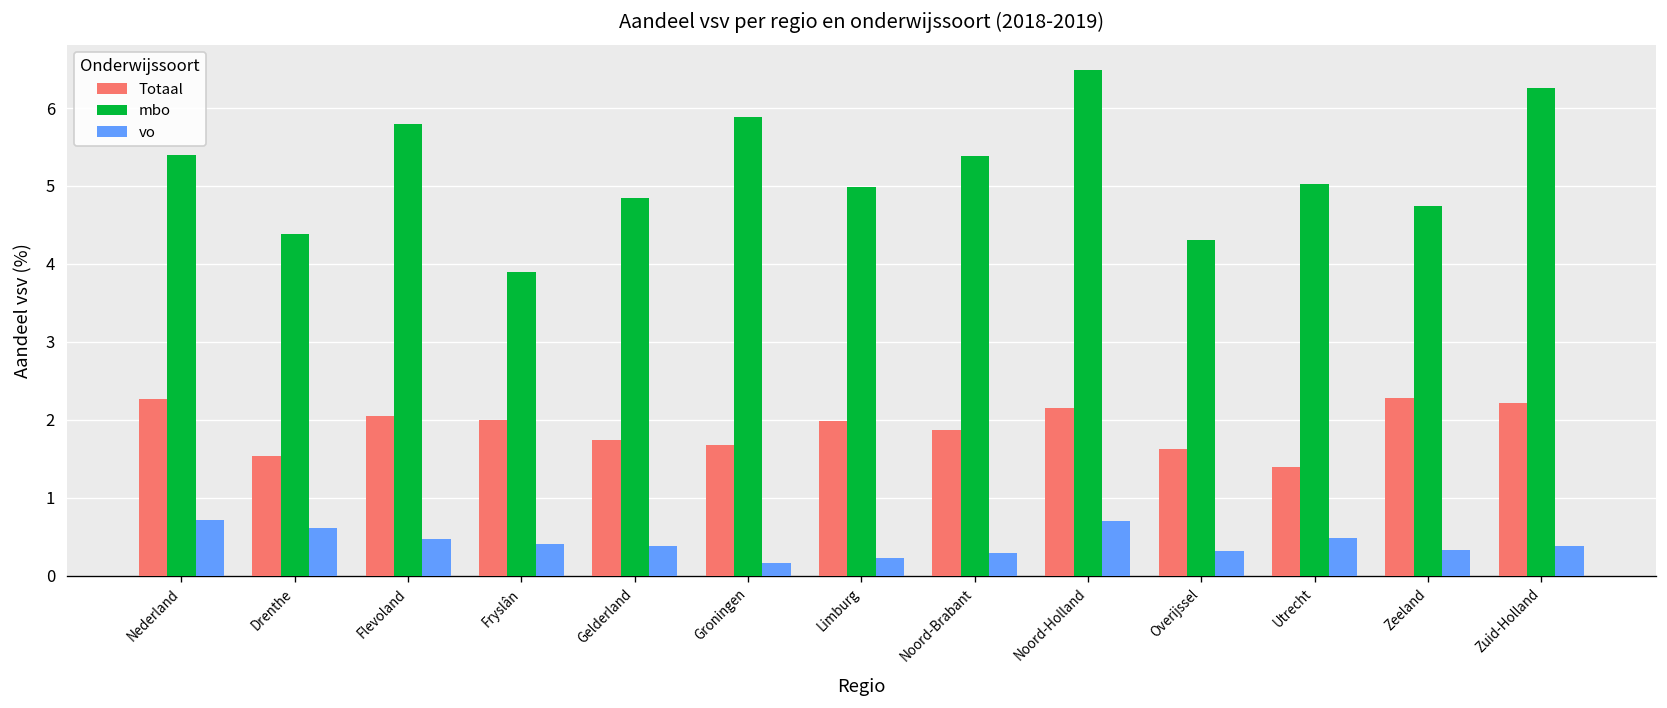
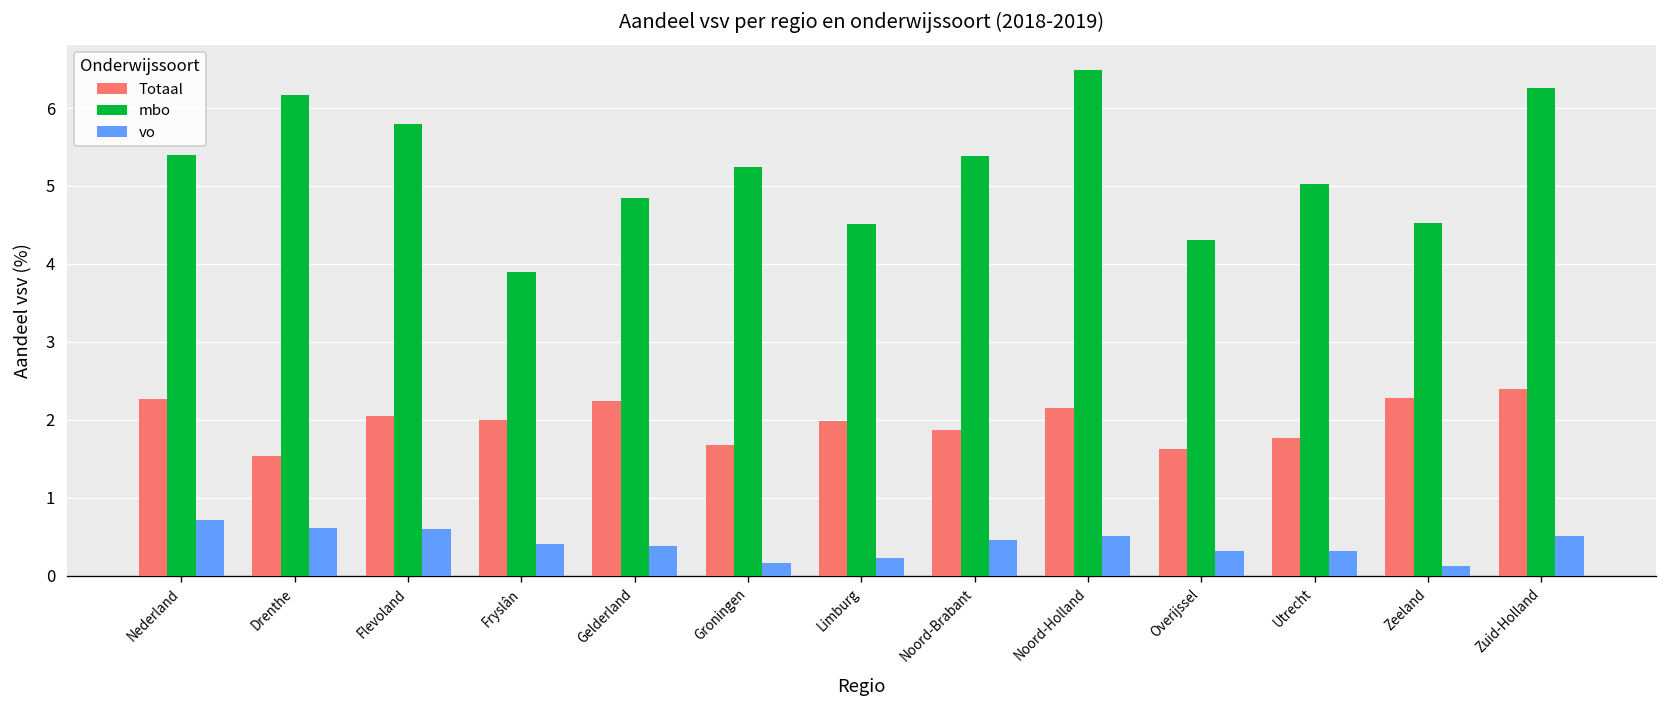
mbo, Drenthe: 4.4 -> 6.2
vo, Flevoland: 0.5 -> 0.6
Totaal, Gelderland: 1.7 -> 2.2
mbo, Groningen: 5.9 -> 5.2
mbo, Limburg: 5.0 -> 4.5
vo, Noord-Brabant: 0.3 -> 0.5
vo, Noord-Holland: 0.7 -> 0.5
Totaal, Utrecht: 1.4 -> 1.8
vo, Utrecht: 0.5 -> 0.3
mbo, Zeeland: 4.7 -> 4.5
vo, Zeeland: 0.3 -> 0.1
Totaal, Zuid-Holland: 2.2 -> 2.4
vo, Zuid-Holland: 0.4 -> 0.5
